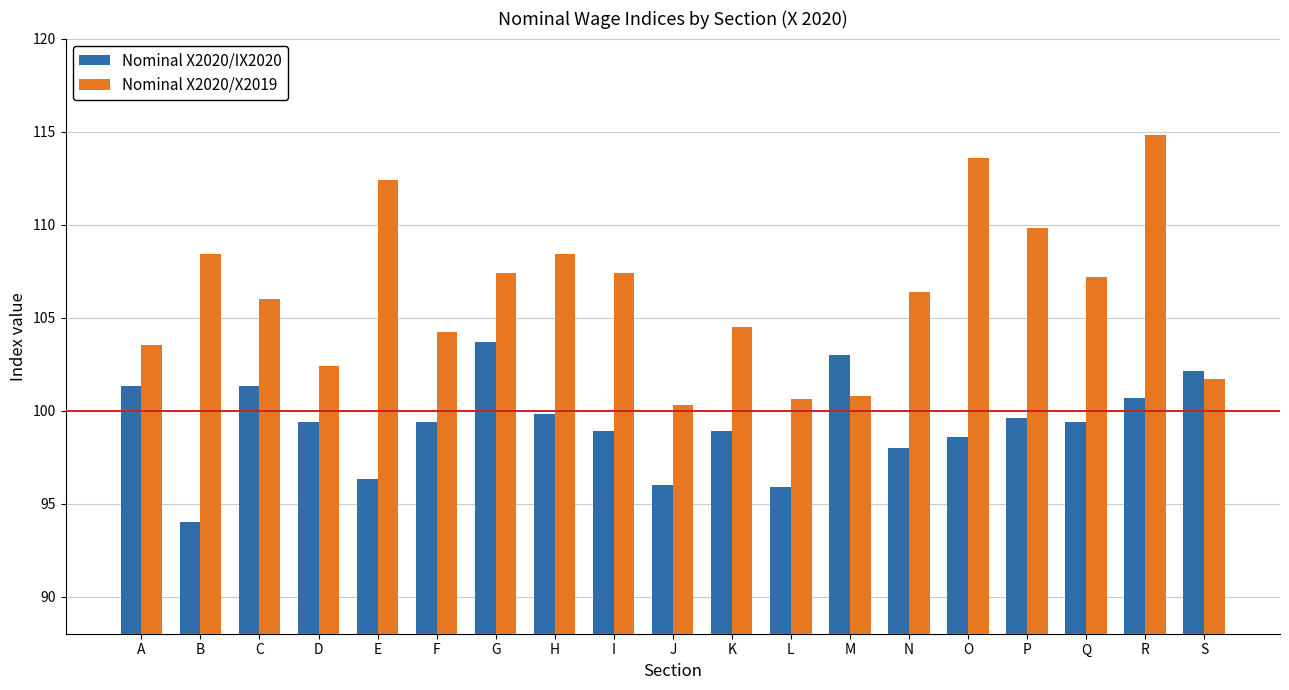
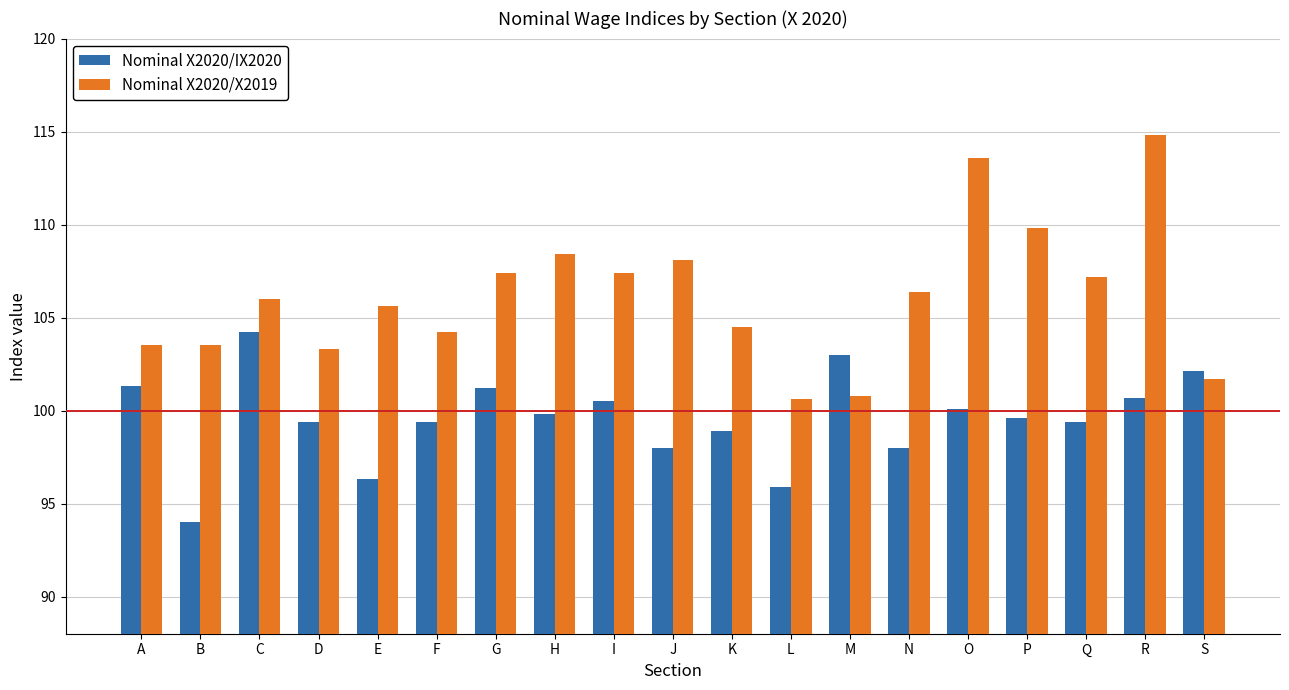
Nominal X2020/X2019, B: 108.4 -> 103.5
Nominal X2020/IX2020, C: 101.3 -> 104.2
Nominal X2020/X2019, D: 102.4 -> 103.3
Nominal X2020/X2019, E: 112.4 -> 105.6
Nominal X2020/IX2020, G: 103.7 -> 101.2
Nominal X2020/IX2020, I: 98.9 -> 100.5
Nominal X2020/IX2020, J: 96 -> 98
Nominal X2020/X2019, J: 100.3 -> 108.1
Nominal X2020/IX2020, O: 98.6 -> 100.1
